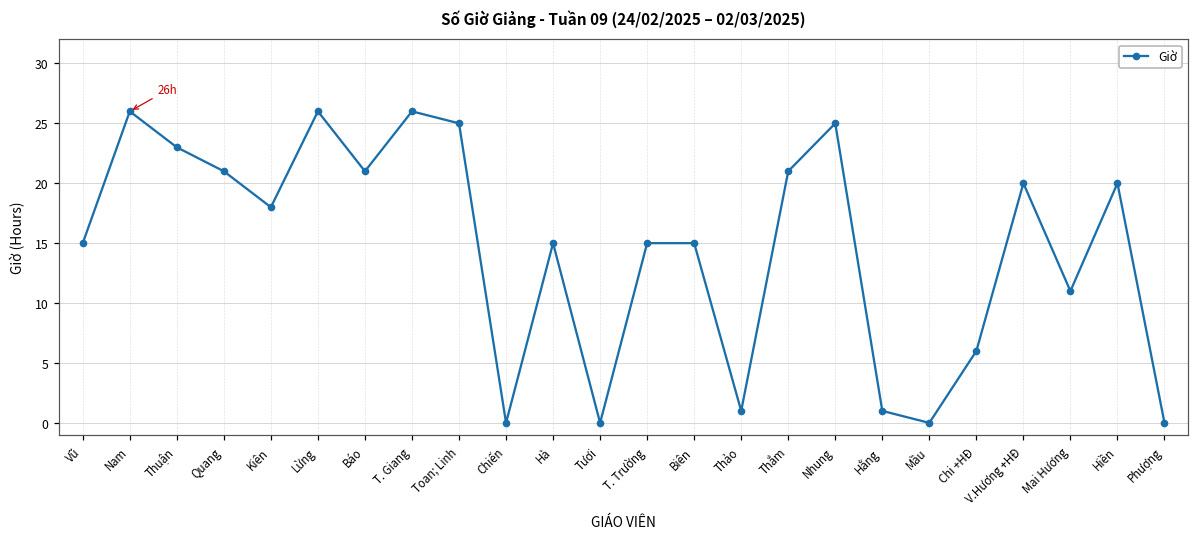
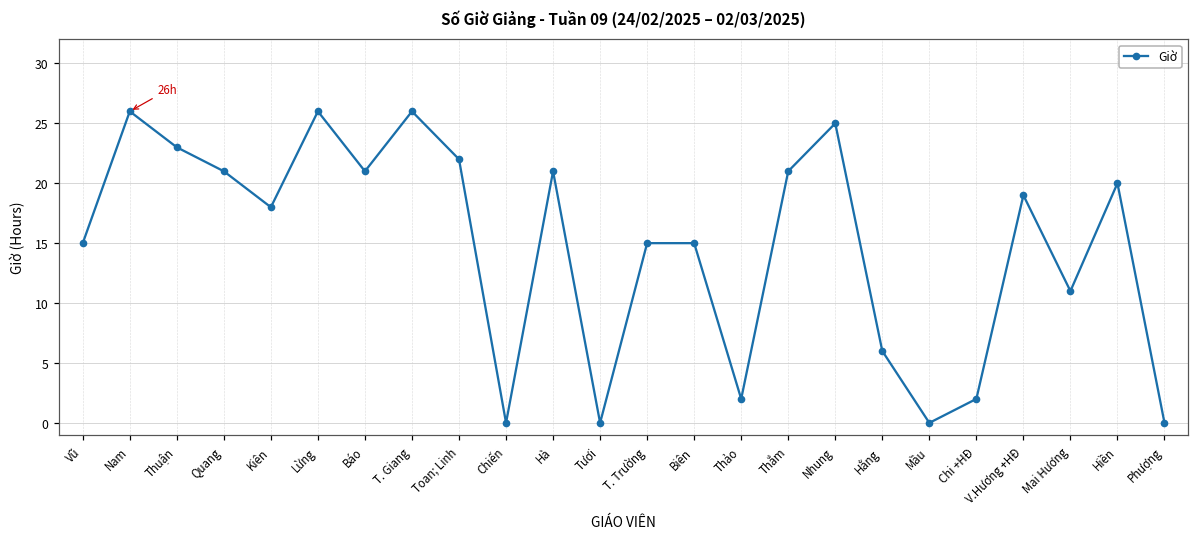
Toan; Linh: 25 -> 22
Hà: 15 -> 21
Thảo: 1 -> 2
Hằng: 1 -> 6
Chi +HĐ: 6 -> 2
V.Hương +HĐ: 20 -> 19
